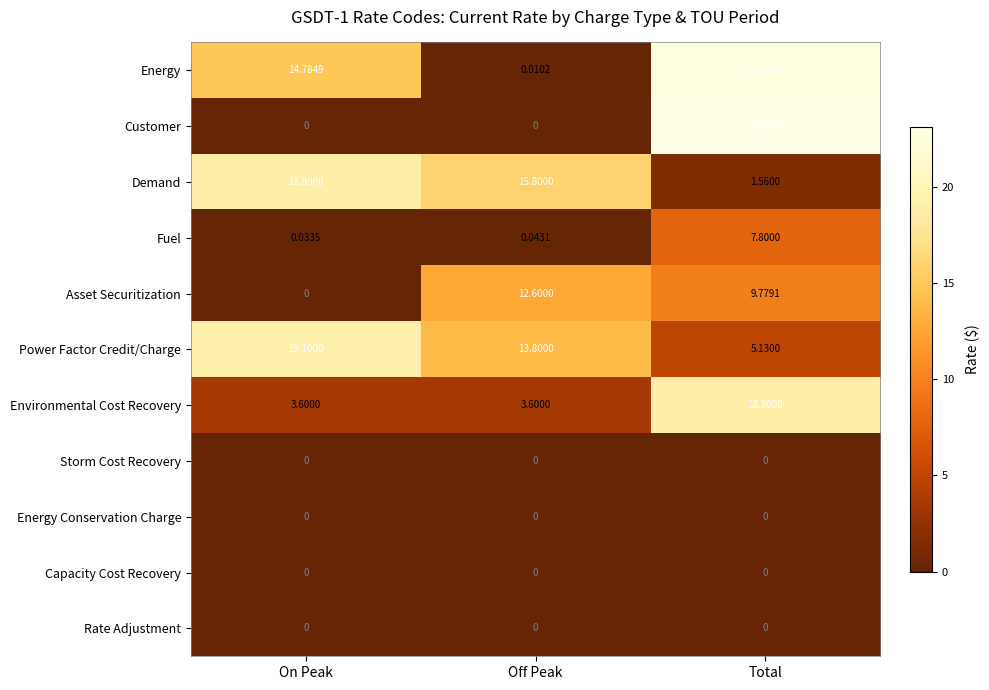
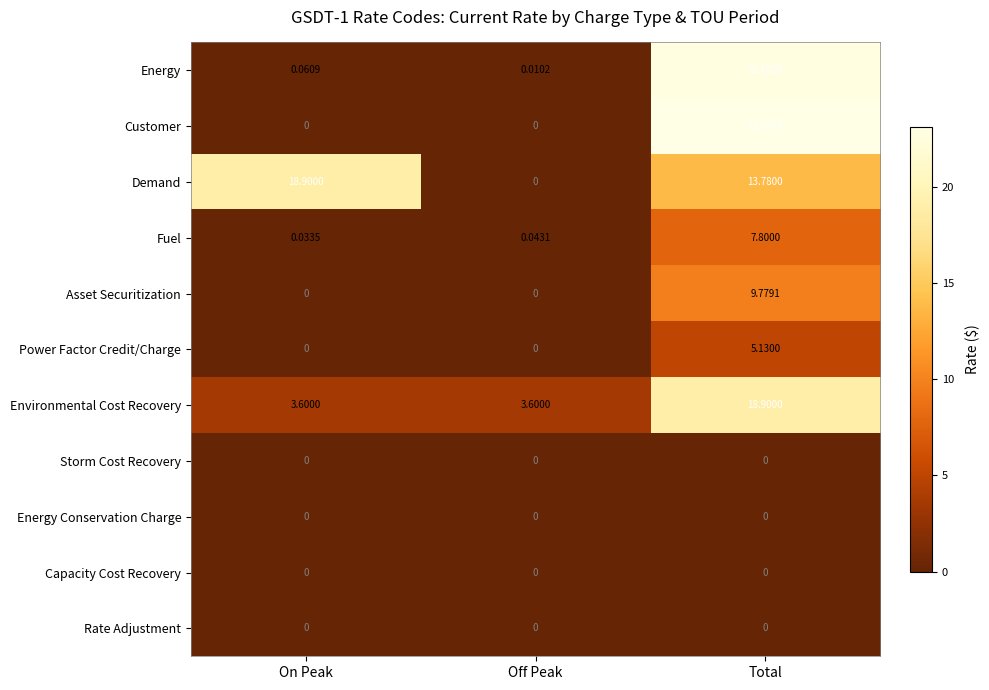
Energy, On Peak: 14.7849 -> 0.0609
Demand, Off Peak: 15.8000 -> 0
Demand, Total: 1.5600 -> 13.7800
Asset Securitization, Off Peak: 12.6000 -> 0
Power Factor Credit/Charge, On Peak: 19.1000 -> 0
Power Factor Credit/Charge, Off Peak: 13.8000 -> 0
